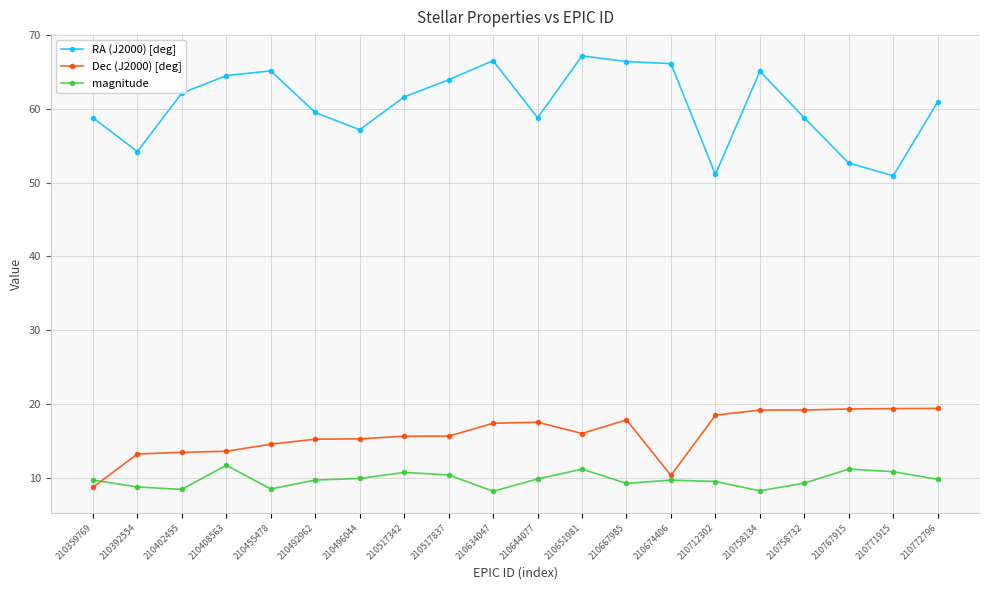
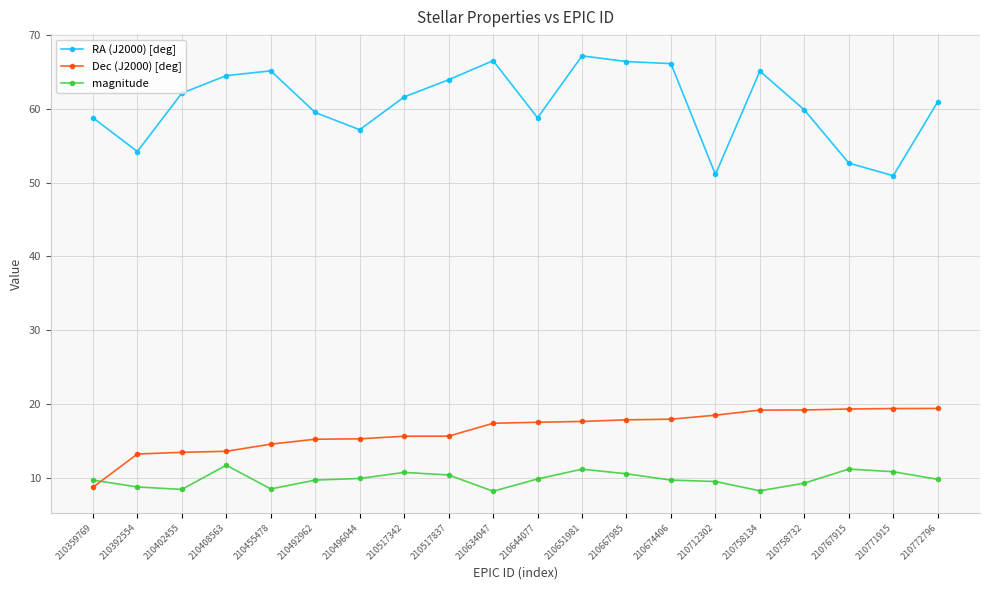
Dec (J2000) [deg], 210651981: 16 -> 18
magnitude, 210667985: 9 -> 11
Dec (J2000) [deg], 210674406: 10 -> 18
RA (J2000) [deg], 210758732: 59 -> 60
